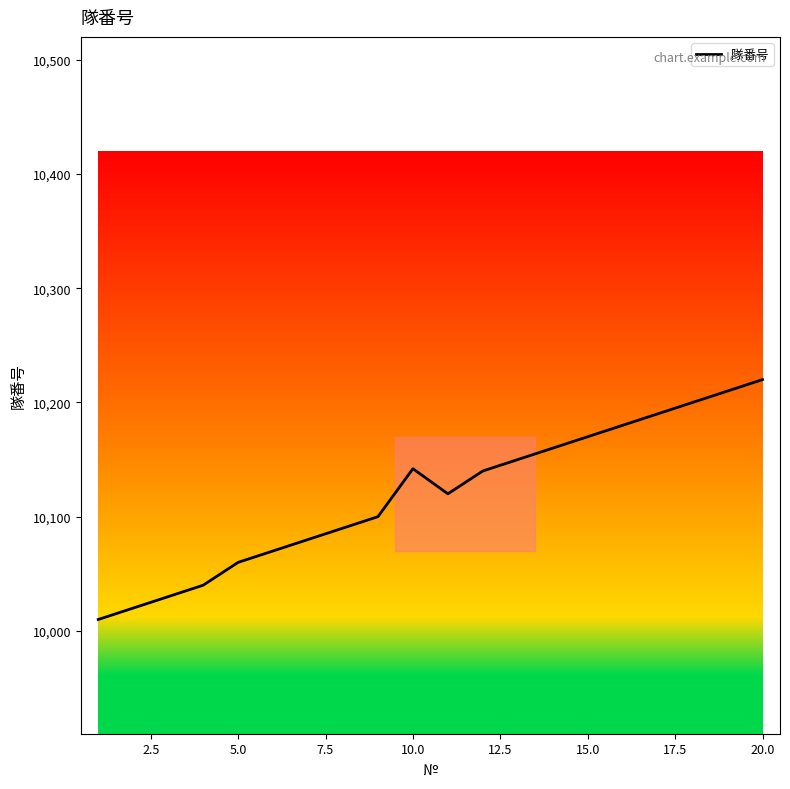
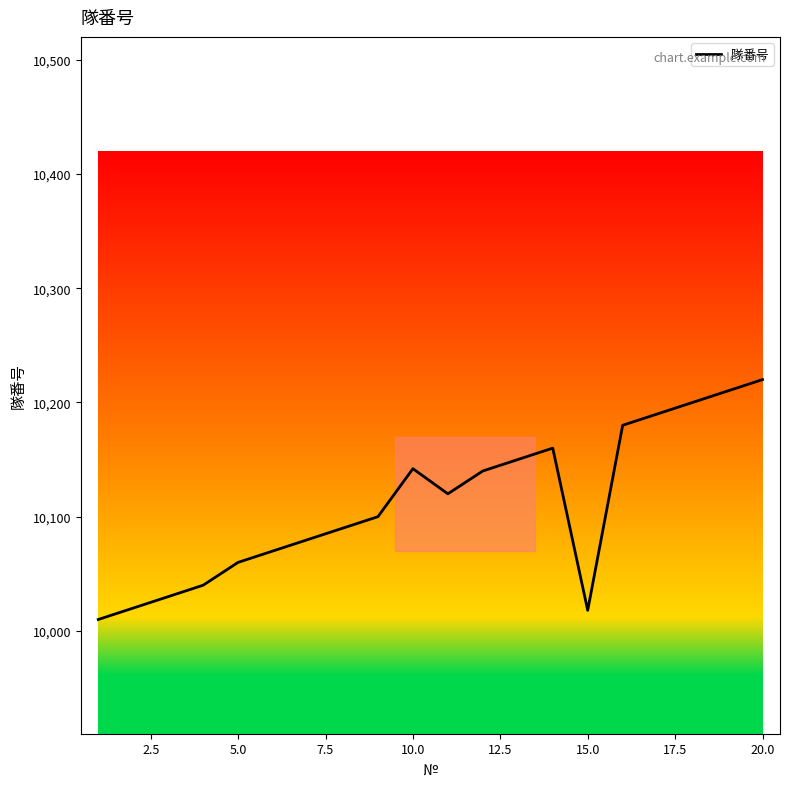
15.0: 10,170 -> 10,018
